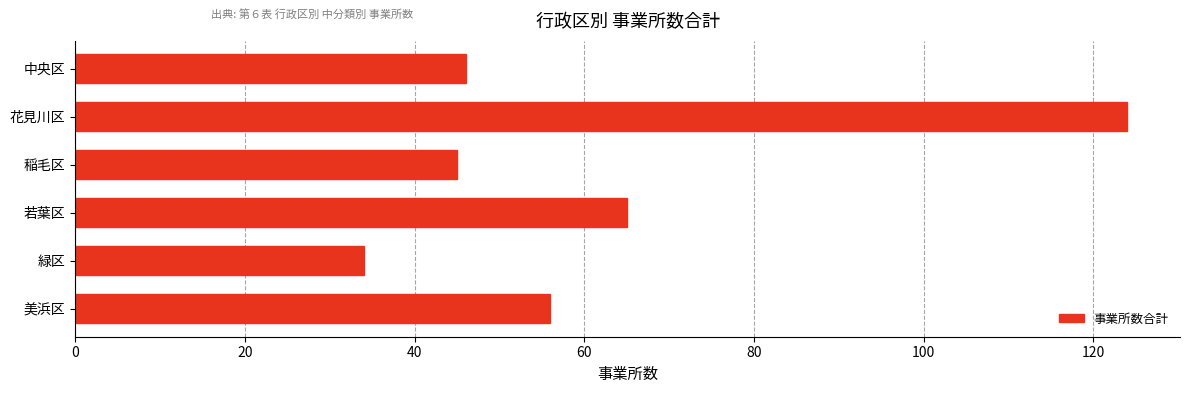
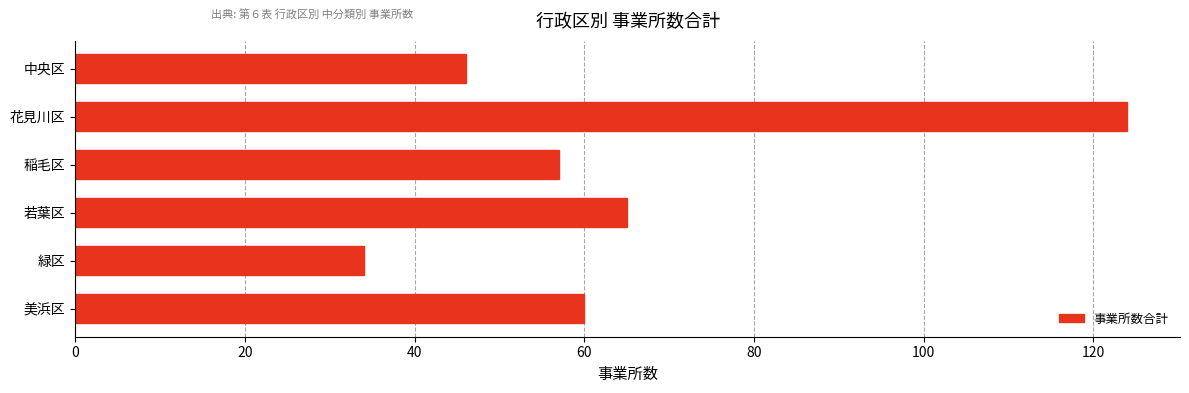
稲毛区: 45 -> 57
美浜区: 56 -> 60
